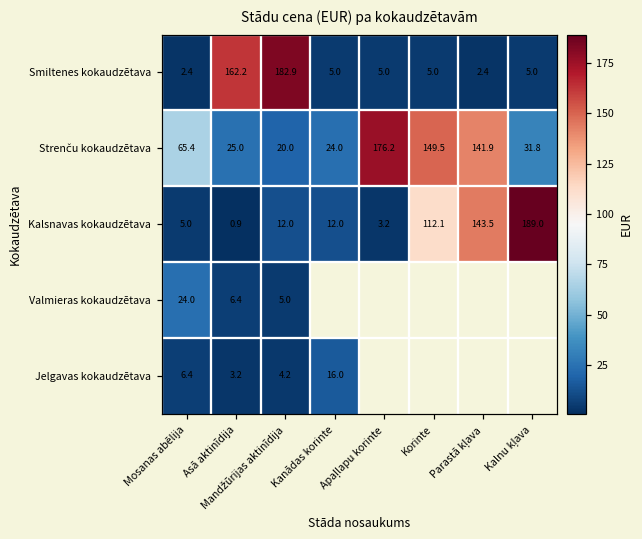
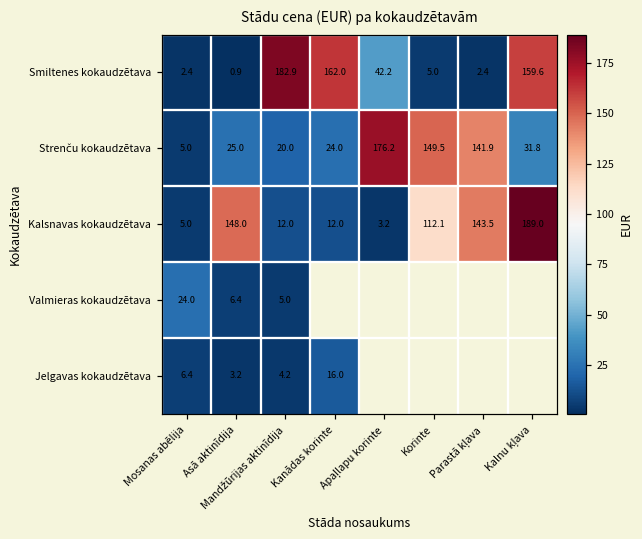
Smiltenes kokaudzētava, Asā aktinīdija: 162.2 -> 0.9
Smiltenes kokaudzētava, Kanādas korinte: 5.0 -> 162.0
Smiltenes kokaudzētava, Apaļlapu korinte: 5.0 -> 42.2
Smiltenes kokaudzētava, Kalnu kļava: 5.0 -> 159.6
Strenču kokaudzētava, Mosanas abēlija: 65.4 -> 5.0
Kalsnavas kokaudzētava, Asā aktinīdija: 0.9 -> 148.0
